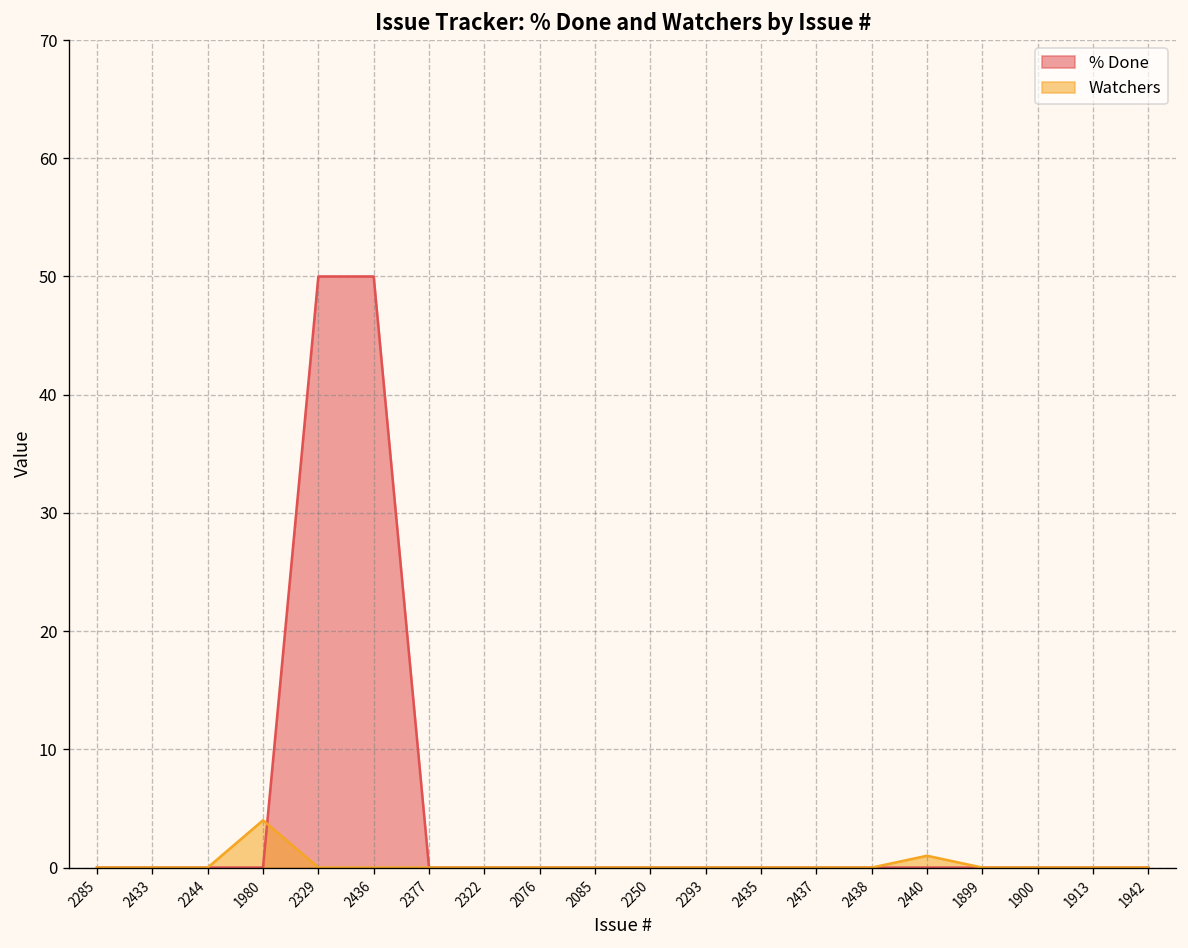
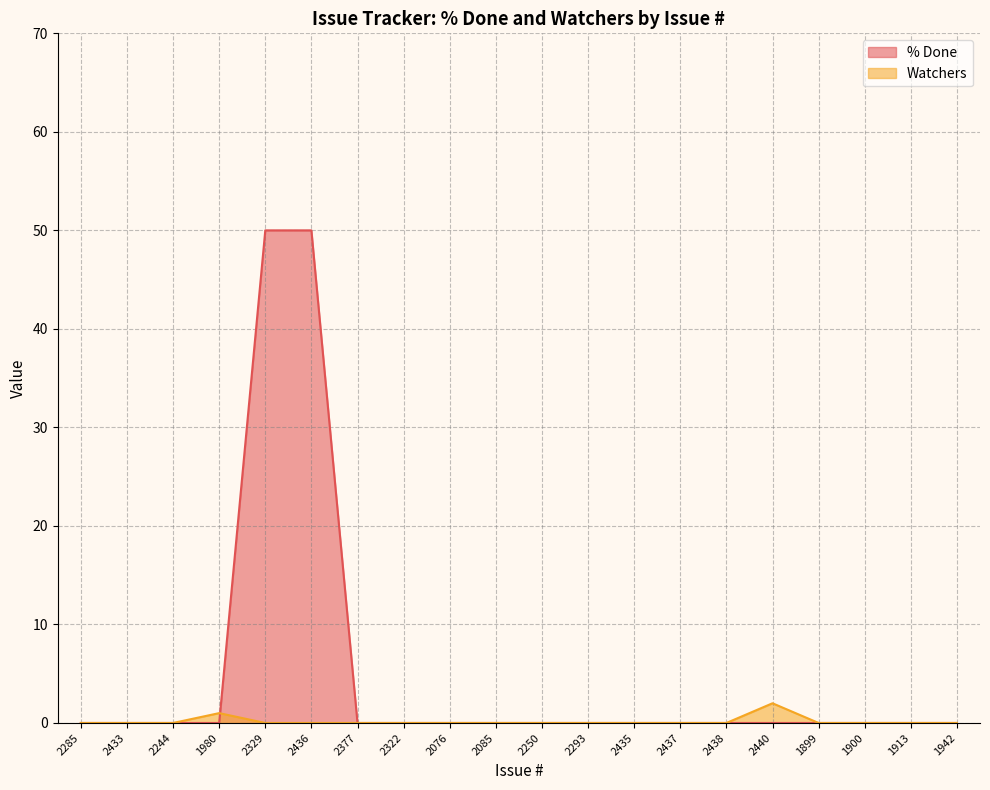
Watchers, 1980: 4 -> 1
Watchers, 2440: 1 -> 2
